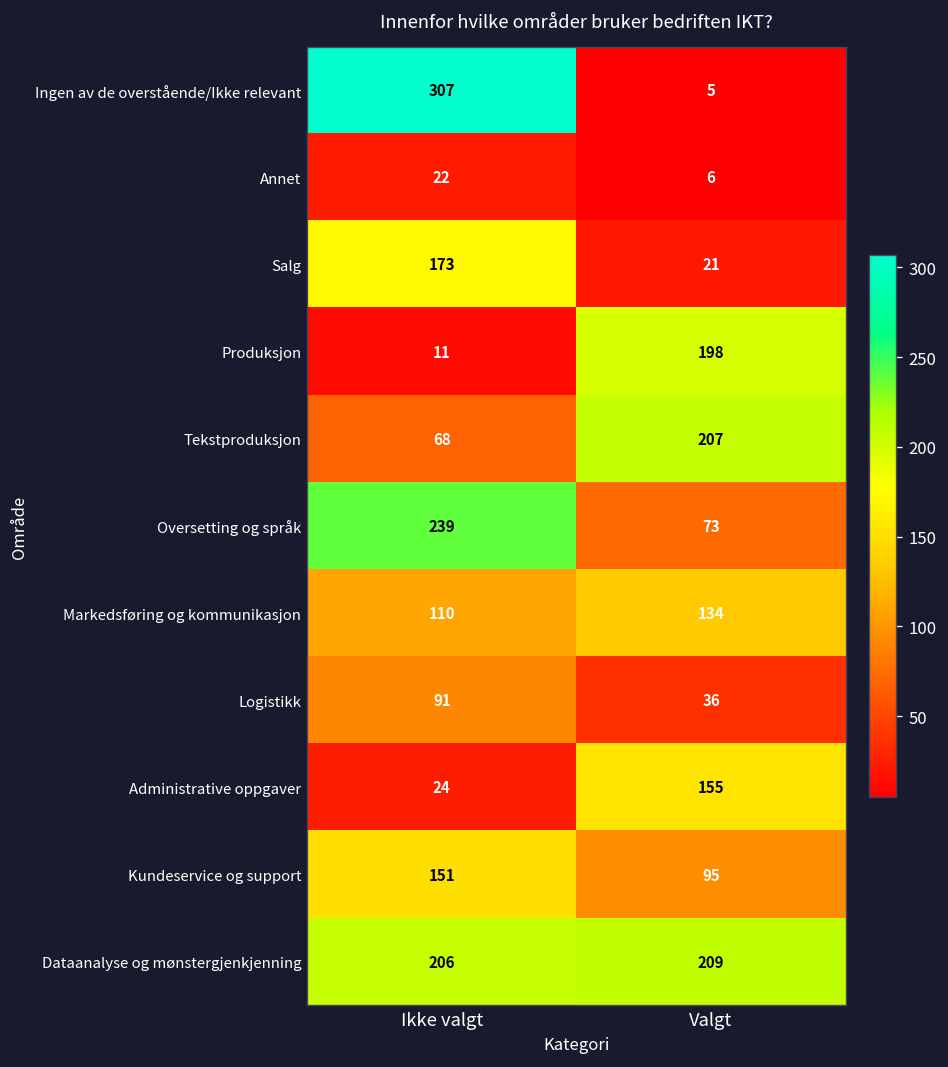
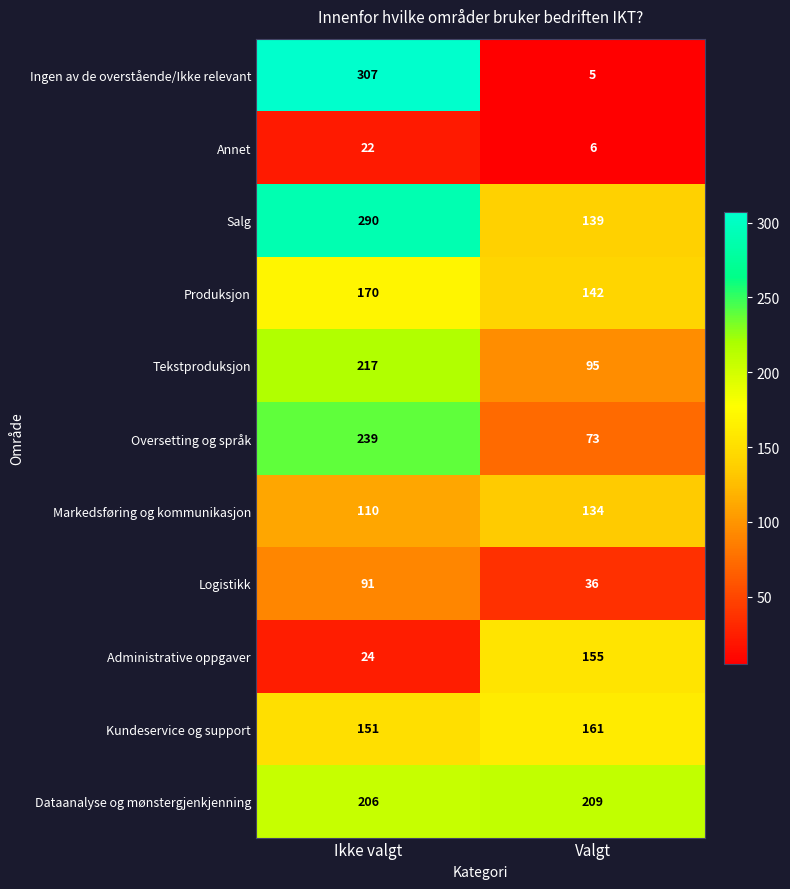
Salg, Ikke valgt: 173 -> 290
Salg, Valgt: 21 -> 139
Produksjon, Ikke valgt: 11 -> 170
Produksjon, Valgt: 198 -> 142
Tekstproduksjon, Ikke valgt: 68 -> 217
Tekstproduksjon, Valgt: 207 -> 95
Kundeservice og support, Valgt: 95 -> 161
